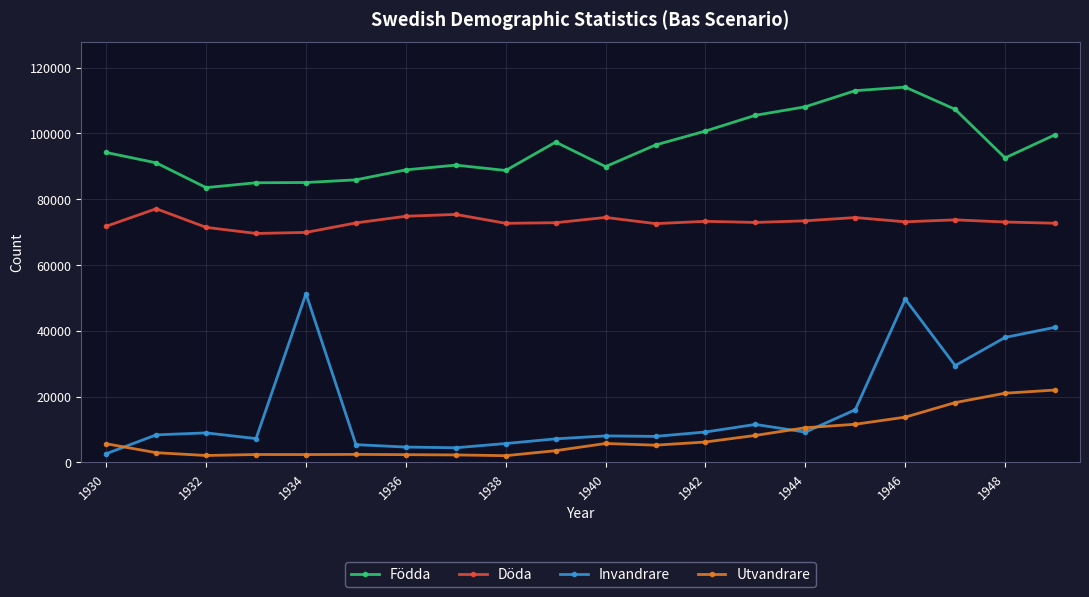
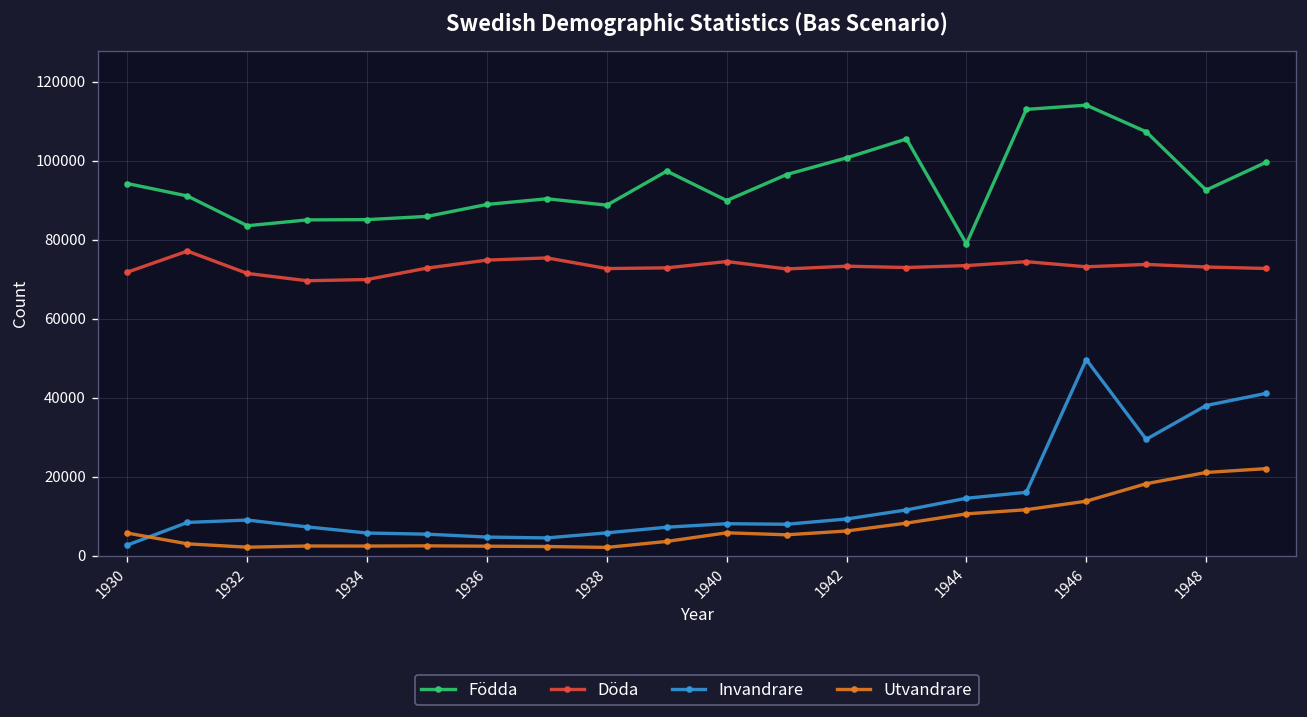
Invandrare, 1934: 51000 -> 6000
Födda, 1944: 108000 -> 79000
Invandrare, 1944: 9000 -> 15000
